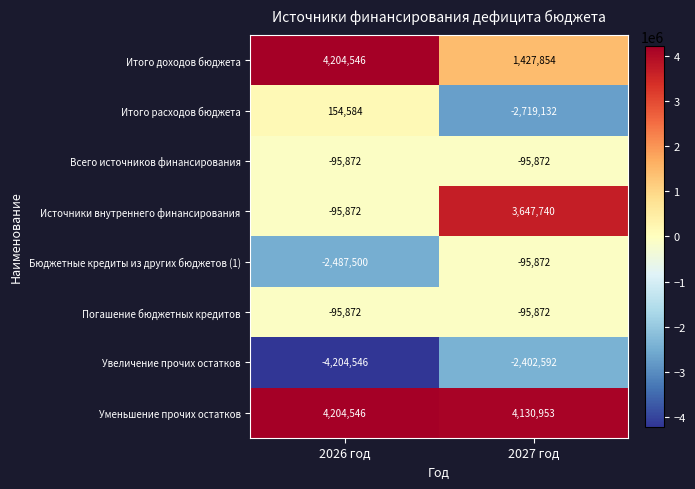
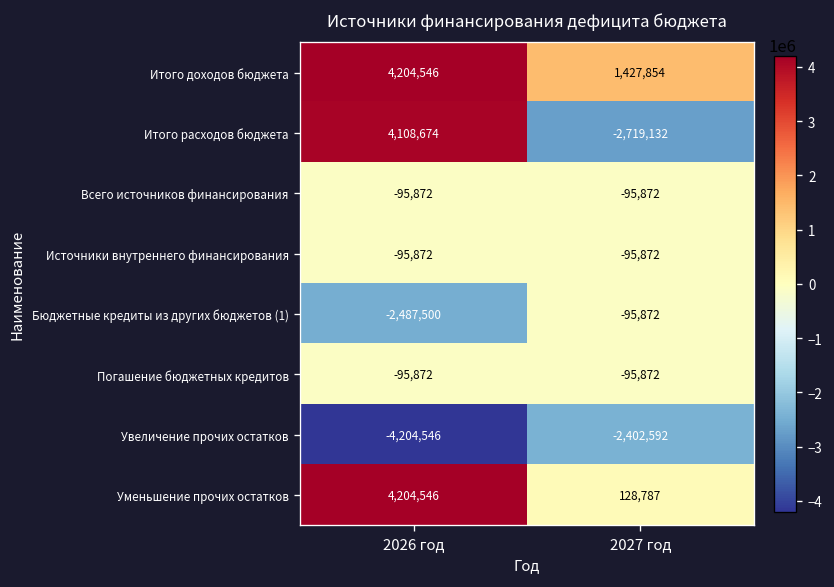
Итого расходов бюджета, 2026 год: 154,584 -> 4,108,674
Источники внутреннего финансирования, 2027 год: 3,647,740 -> -95,872
Уменьшение прочих остатков, 2027 год: 4,130,953 -> 128,787
